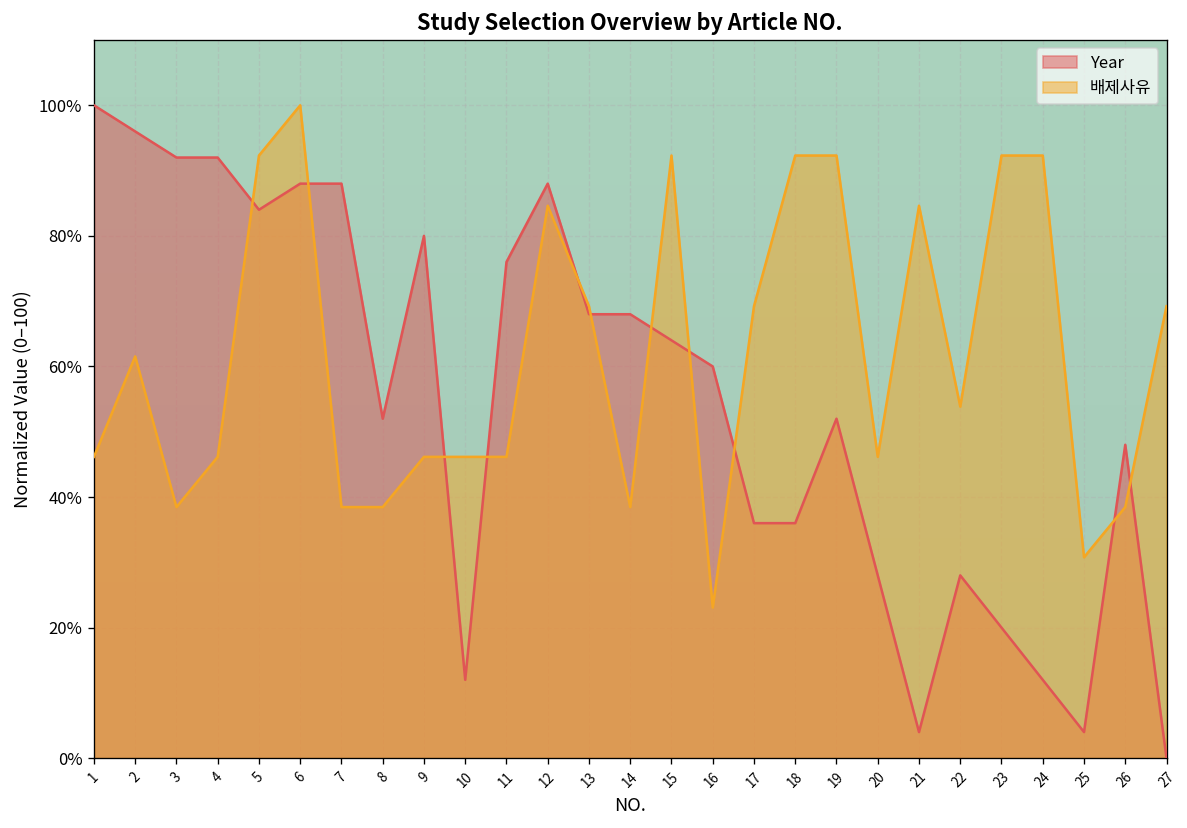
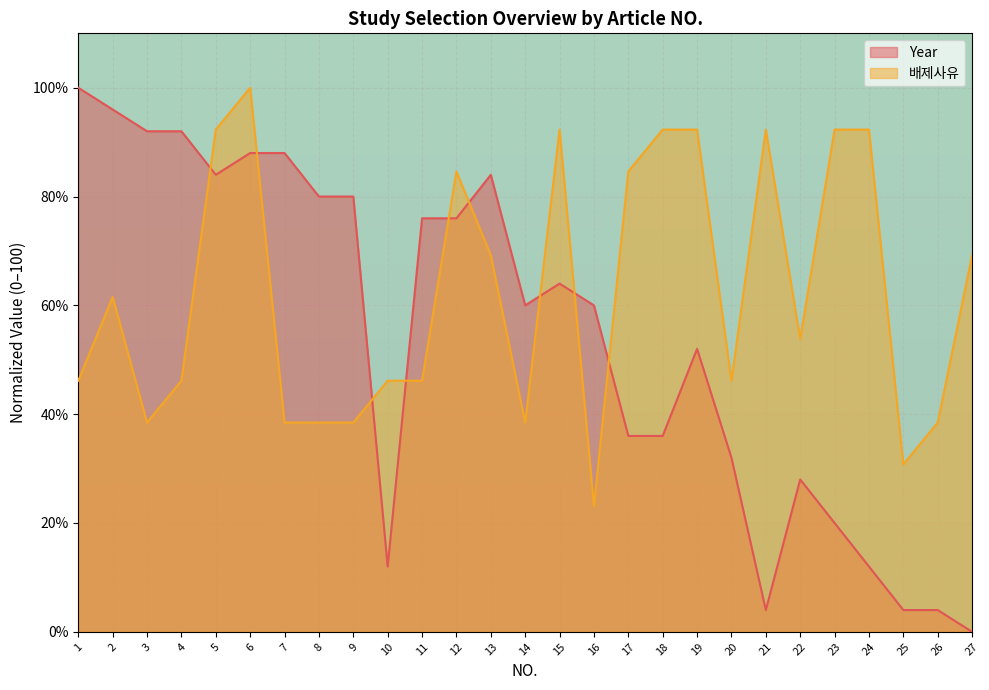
Year, 8: 52% -> 80%
배제사유, 9: 46% -> 38%
Year, 12: 88% -> 76%
Year, 13: 68% -> 84%
Year, 14: 68% -> 60%
배제사유, 17: 69% -> 85%
Year, 20: 28% -> 32%
배제사유, 21: 85% -> 92%
Year, 26: 48% -> 4%
